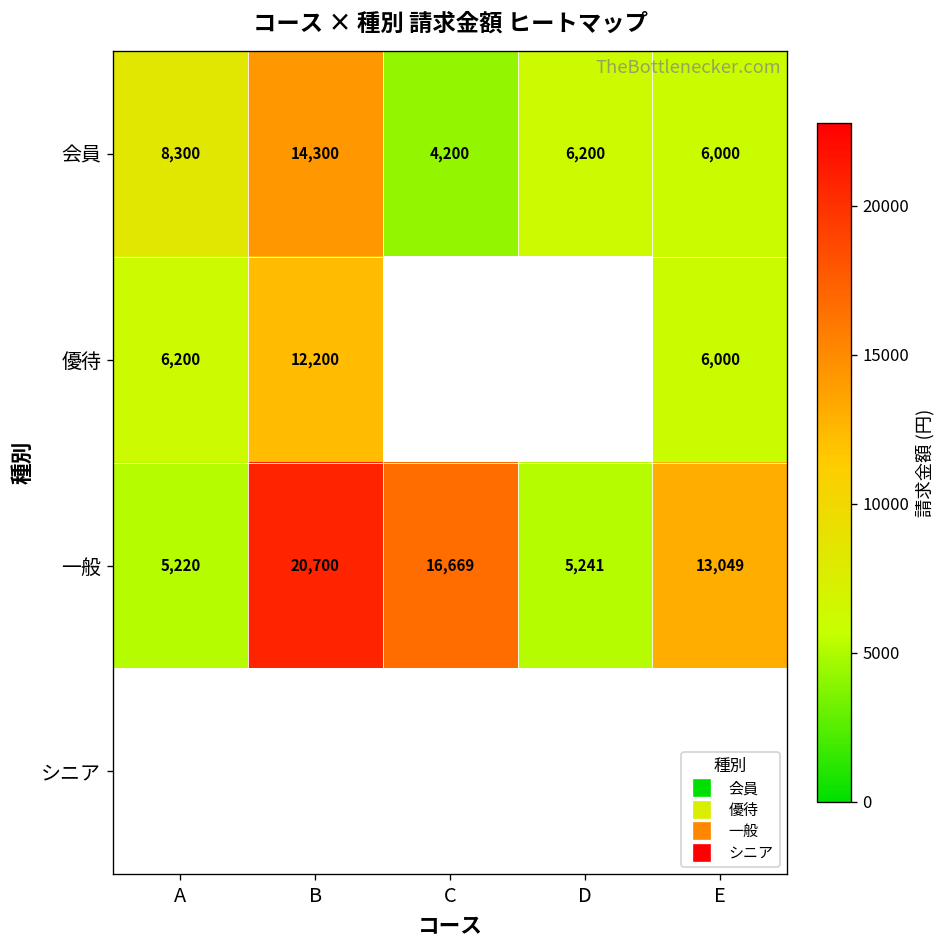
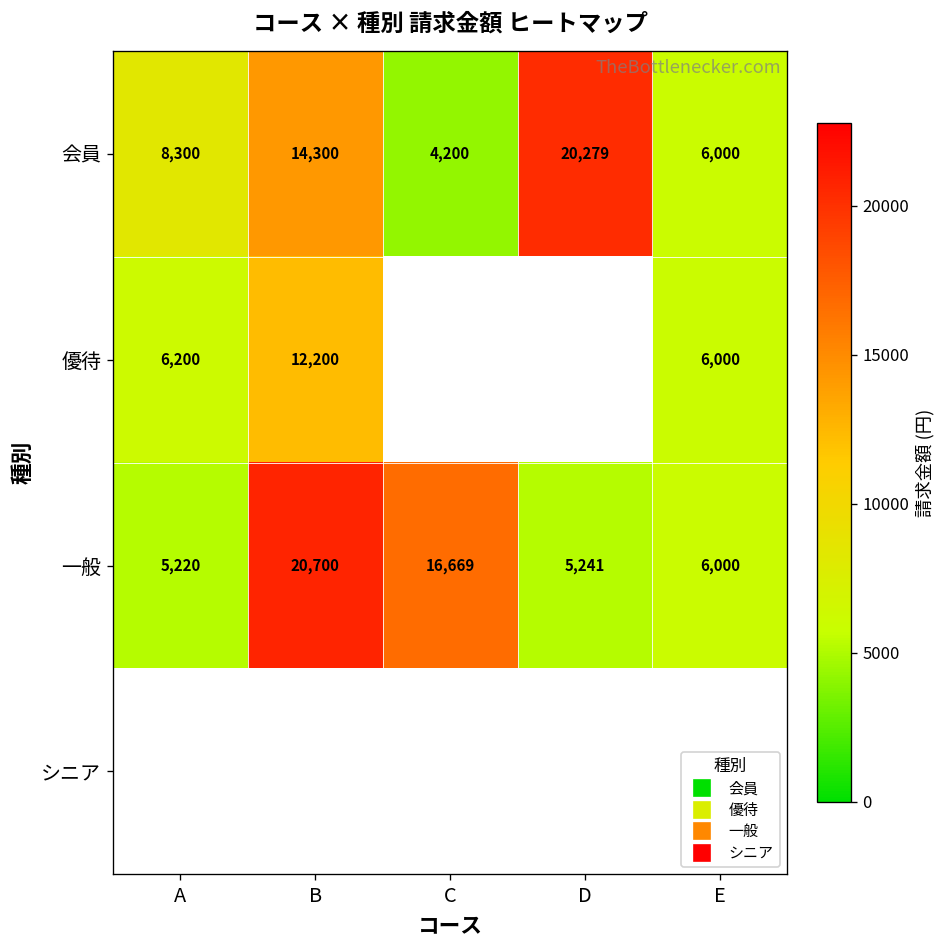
会員, D: 6,200 -> 20,279
一般, E: 13,049 -> 6,000
